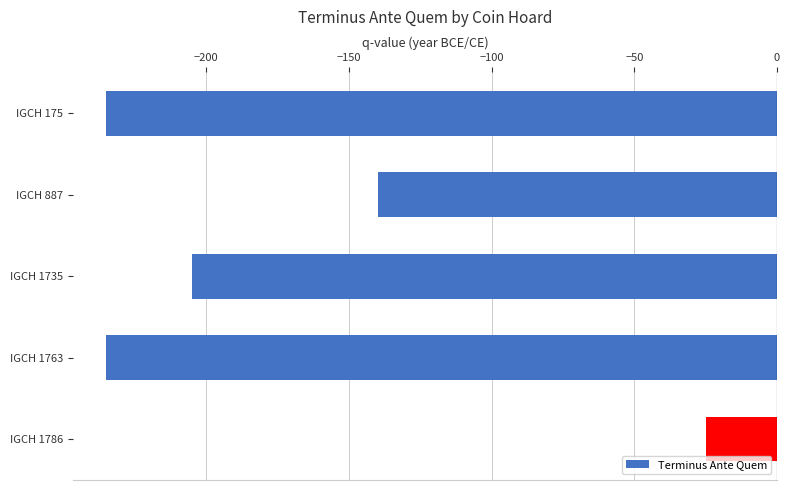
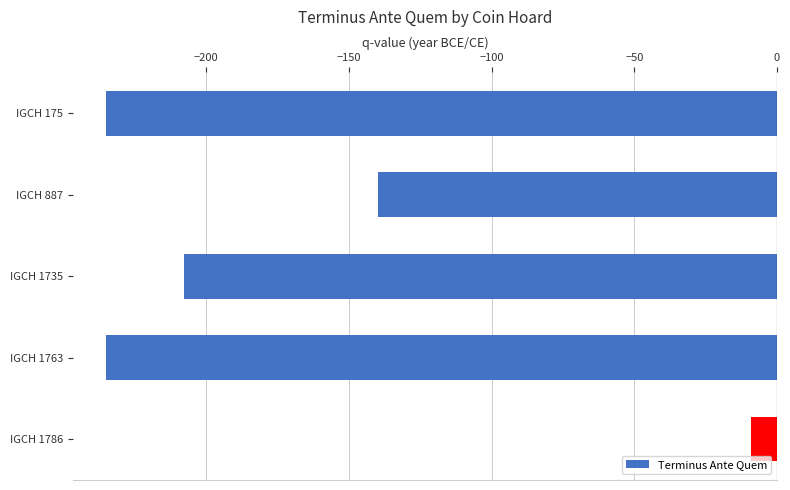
IGCH 1735: -205 -> -208
IGCH 1786: -25 -> -9
